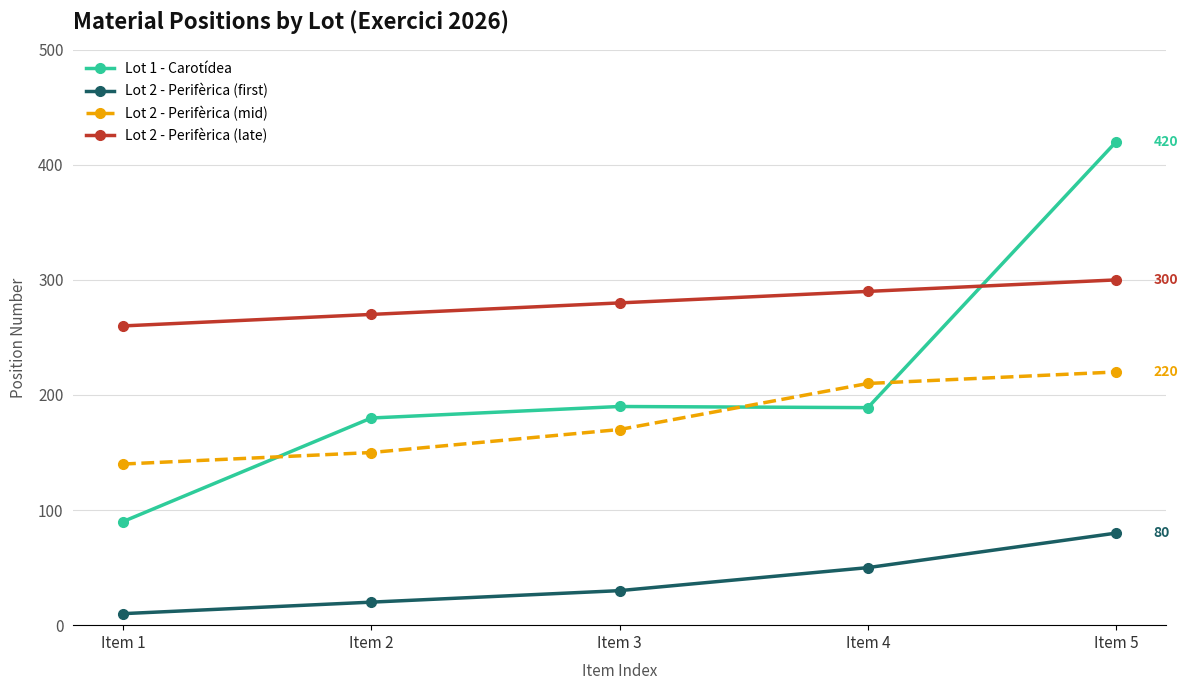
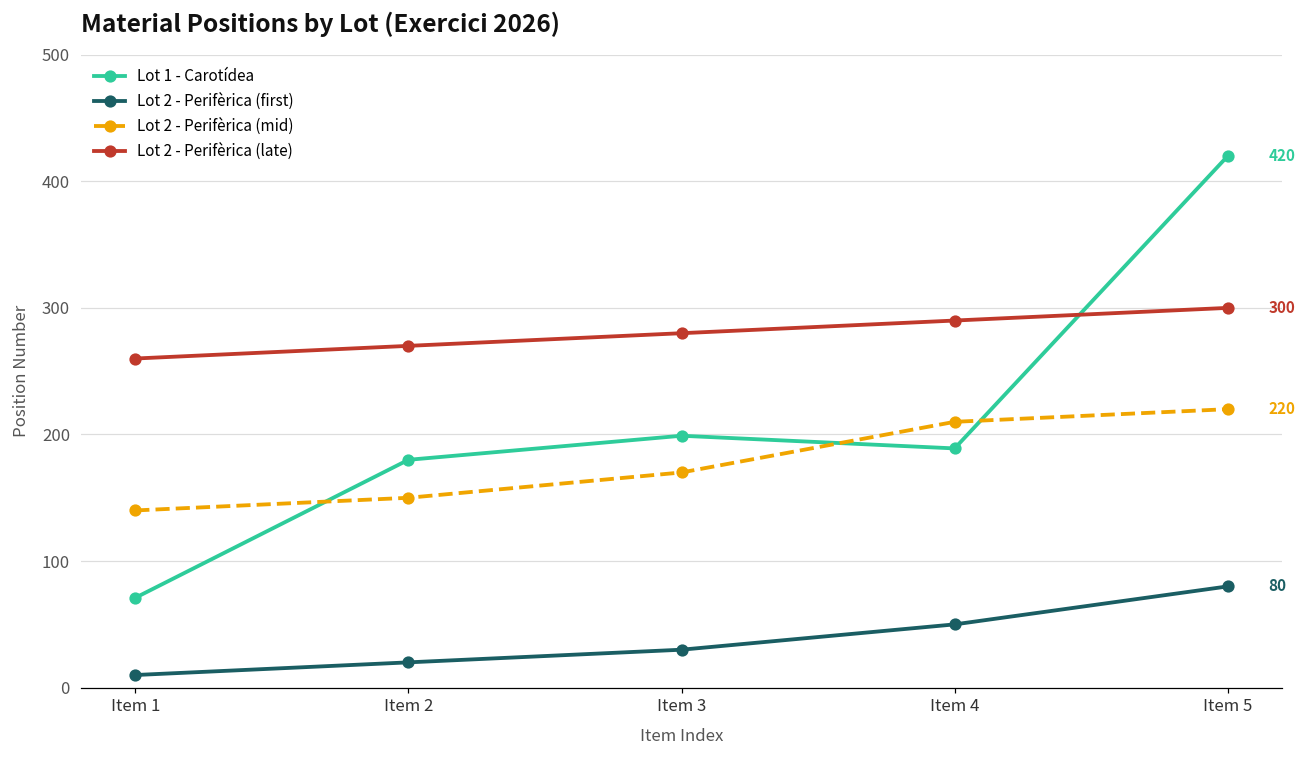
Lot 1 - Carotídea, Item 1: 90 -> 71
Lot 1 - Carotídea, Item 3: 190 -> 199
